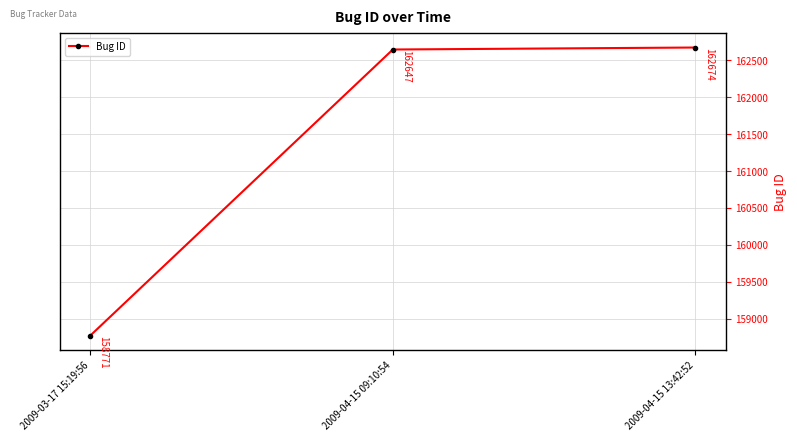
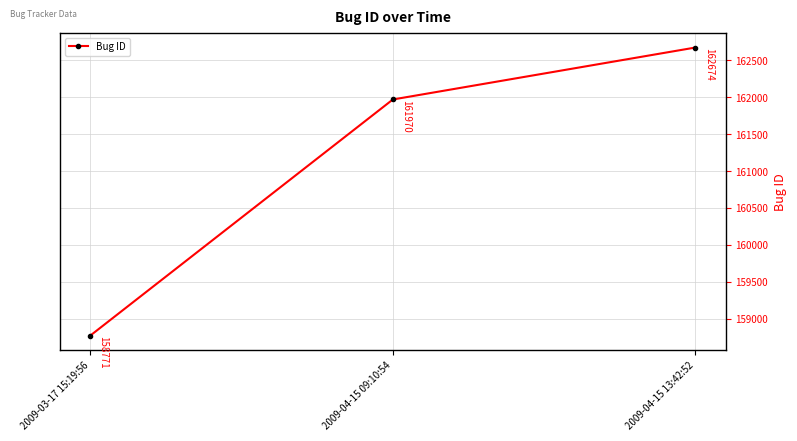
2009-04-15 09:10:54: 162647 -> 161970
